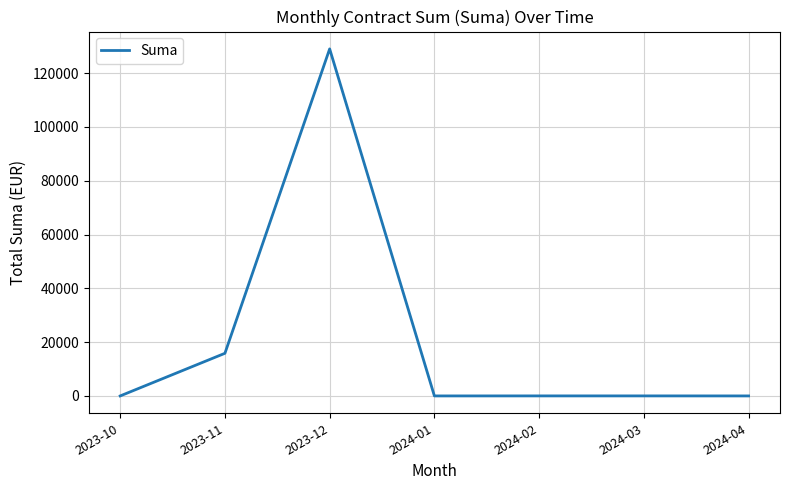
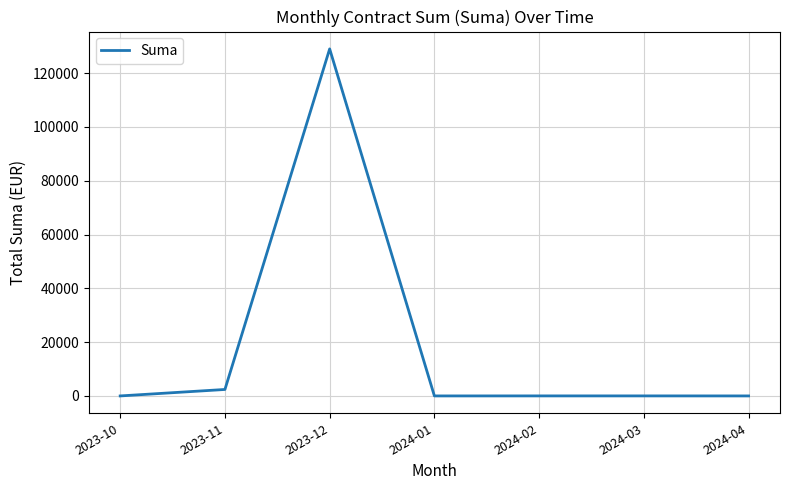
2023-11: 16000 -> 2000
